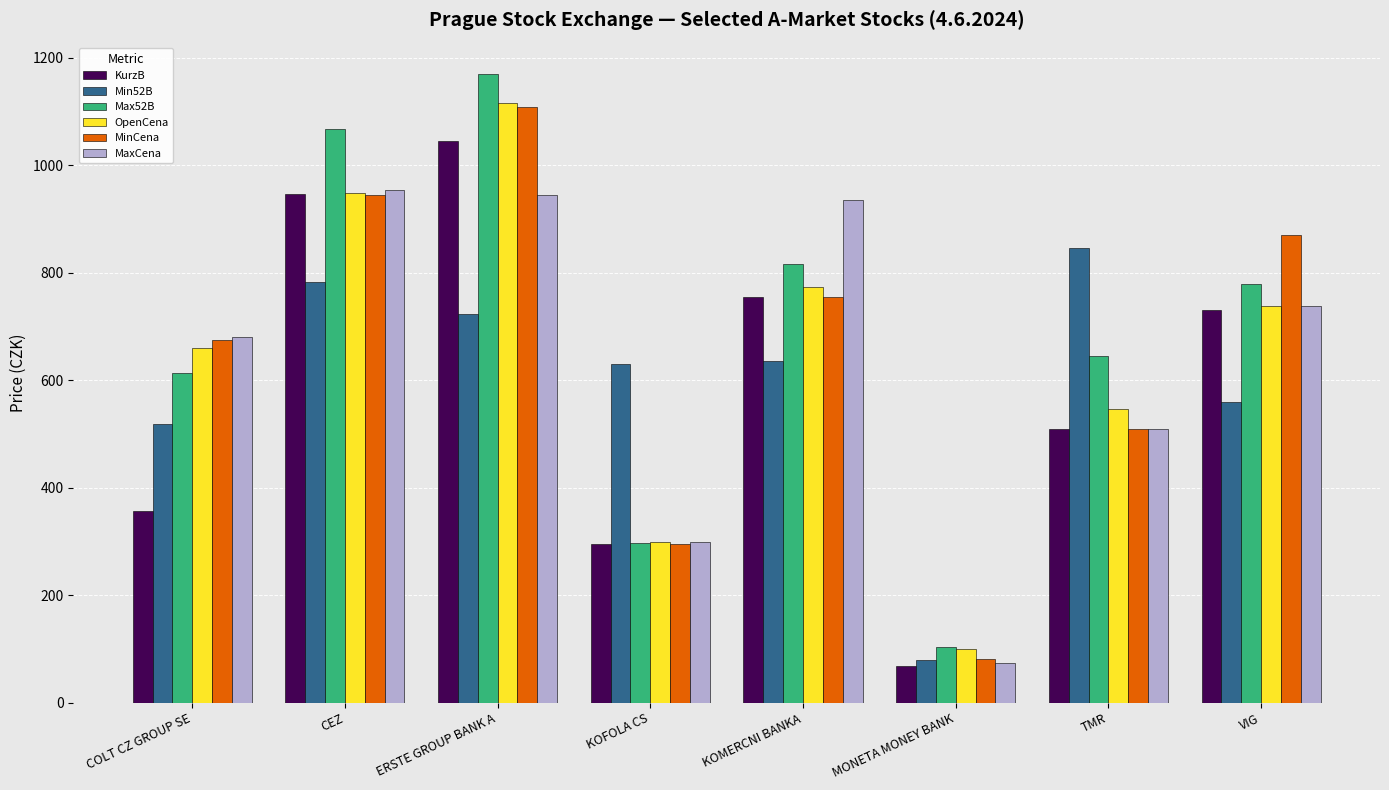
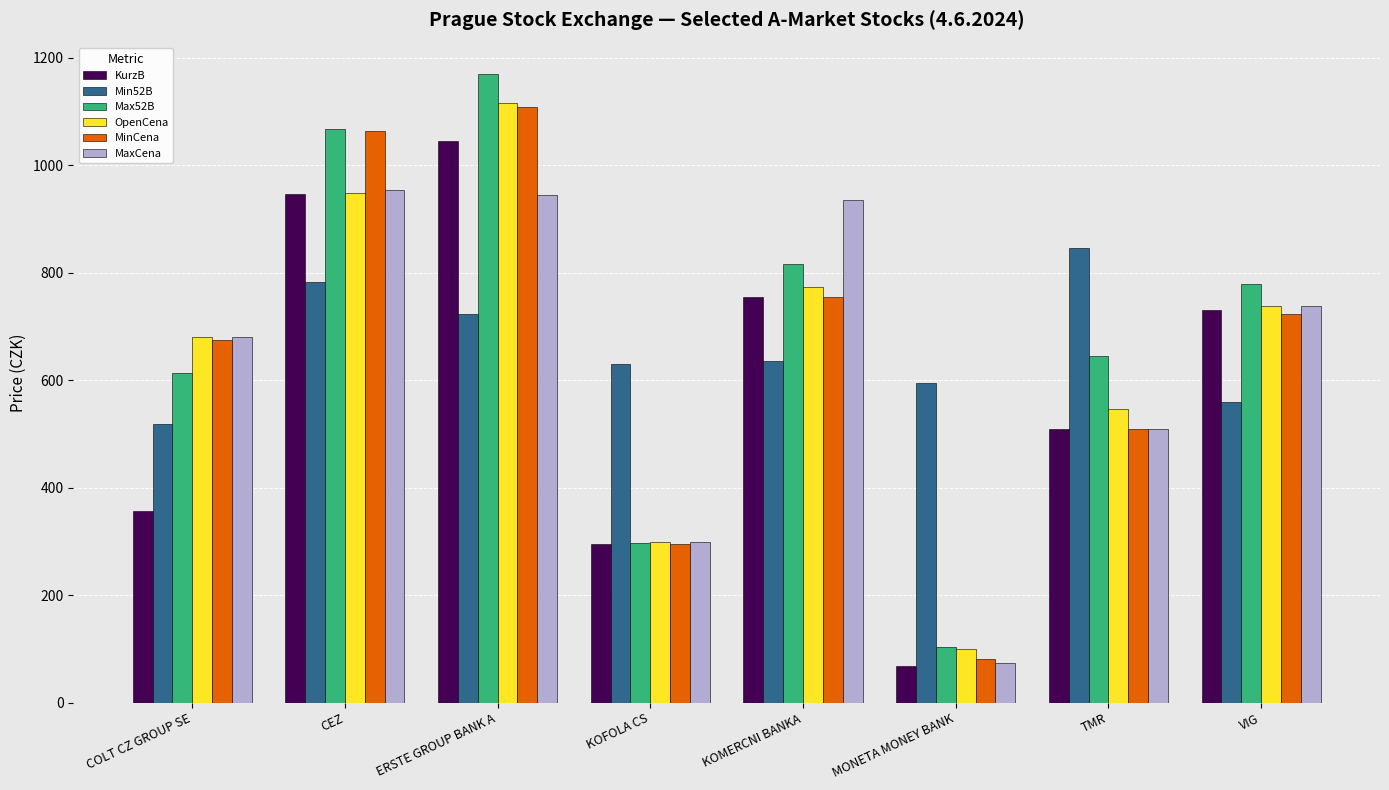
OpenCena, COLT CZ GROUP SE: 660 -> 680
MinCena, CEZ: 950 -> 1060
Min52B, MONETA MONEY BANK: 80 -> 600
MinCena, VIG: 870 -> 720
